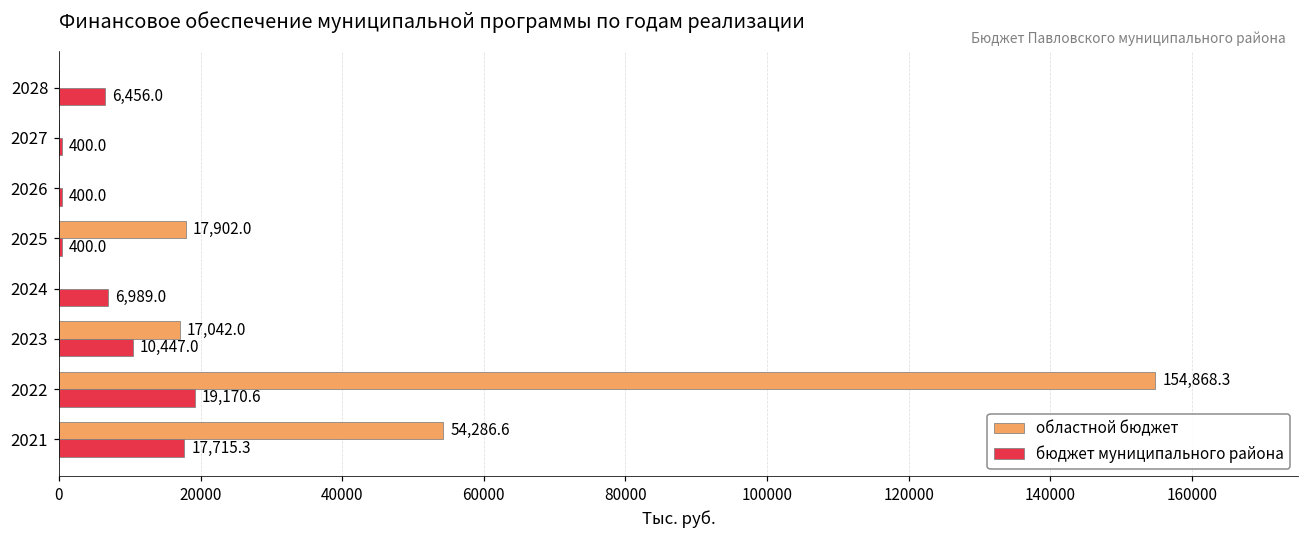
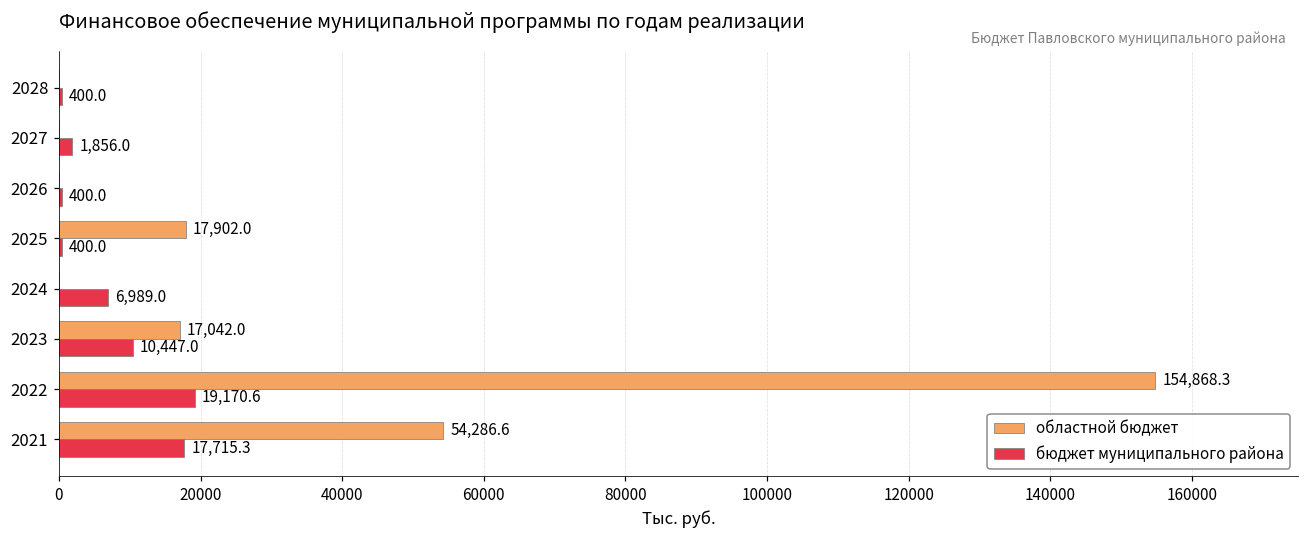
бюджет муниципального района, 2028: 6,456.0 -> 400.0
бюджет муниципального района, 2027: 400.0 -> 1,856.0
